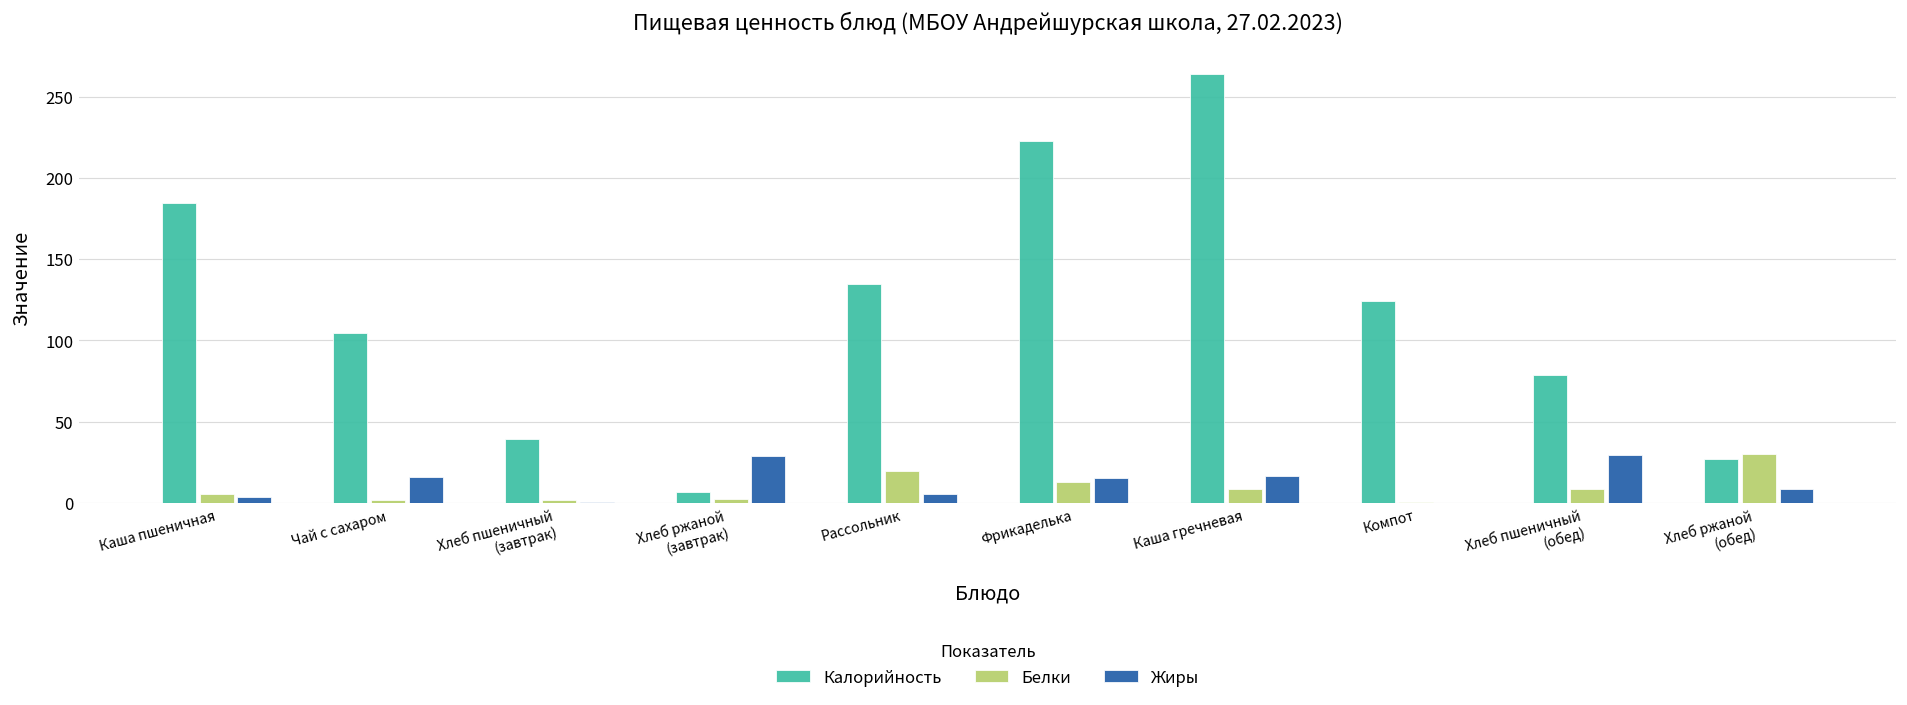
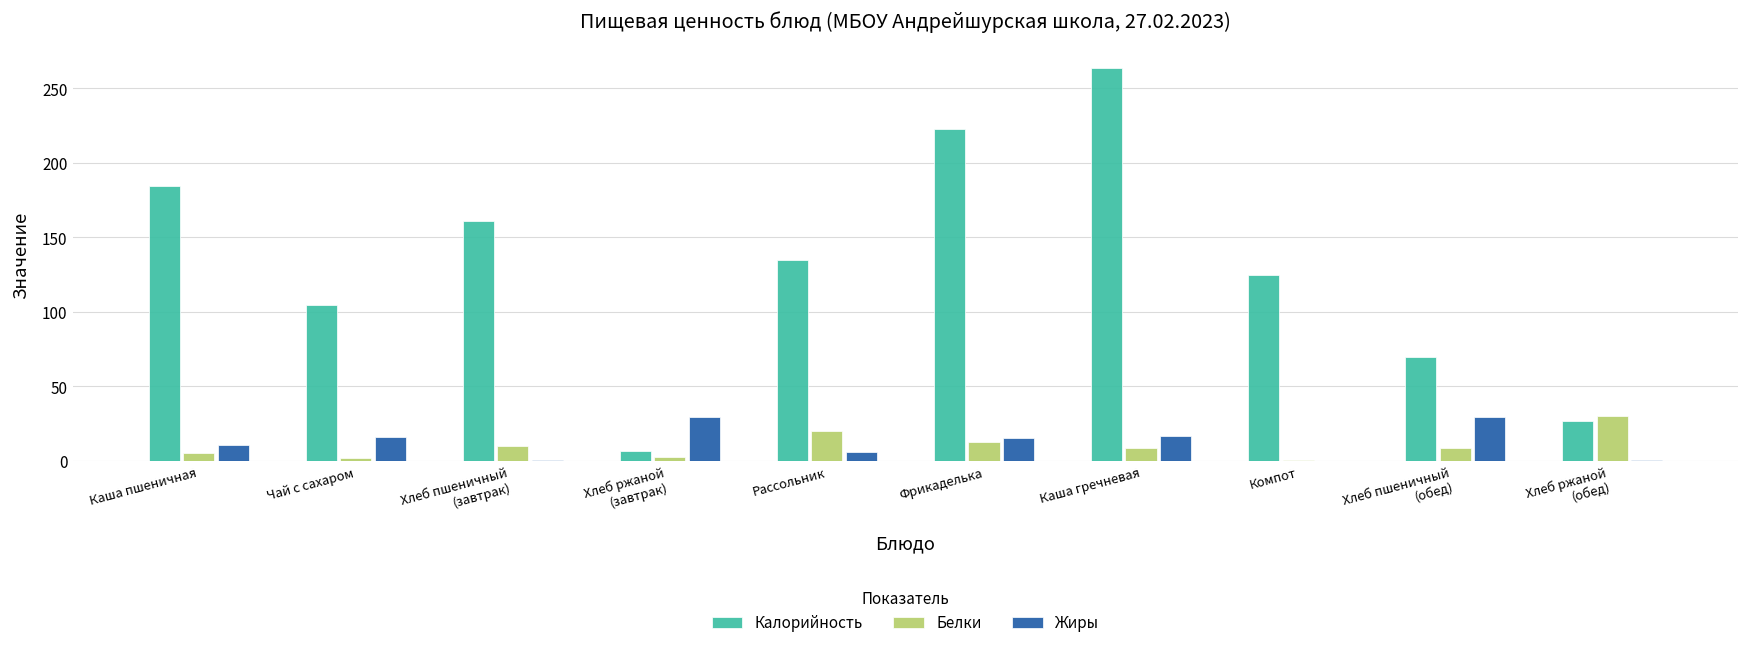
Жиры, Каша пшеничная: 4 -> 11
Калорийность, Хлеб пшеничный (завтрак): 40 -> 161
Белки, Хлеб пшеничный (завтрак): 2 -> 10
Калорийность, Хлеб пшеничный (обед): 79 -> 70
Жиры, Хлеб ржаной (обед): 8 -> 0
